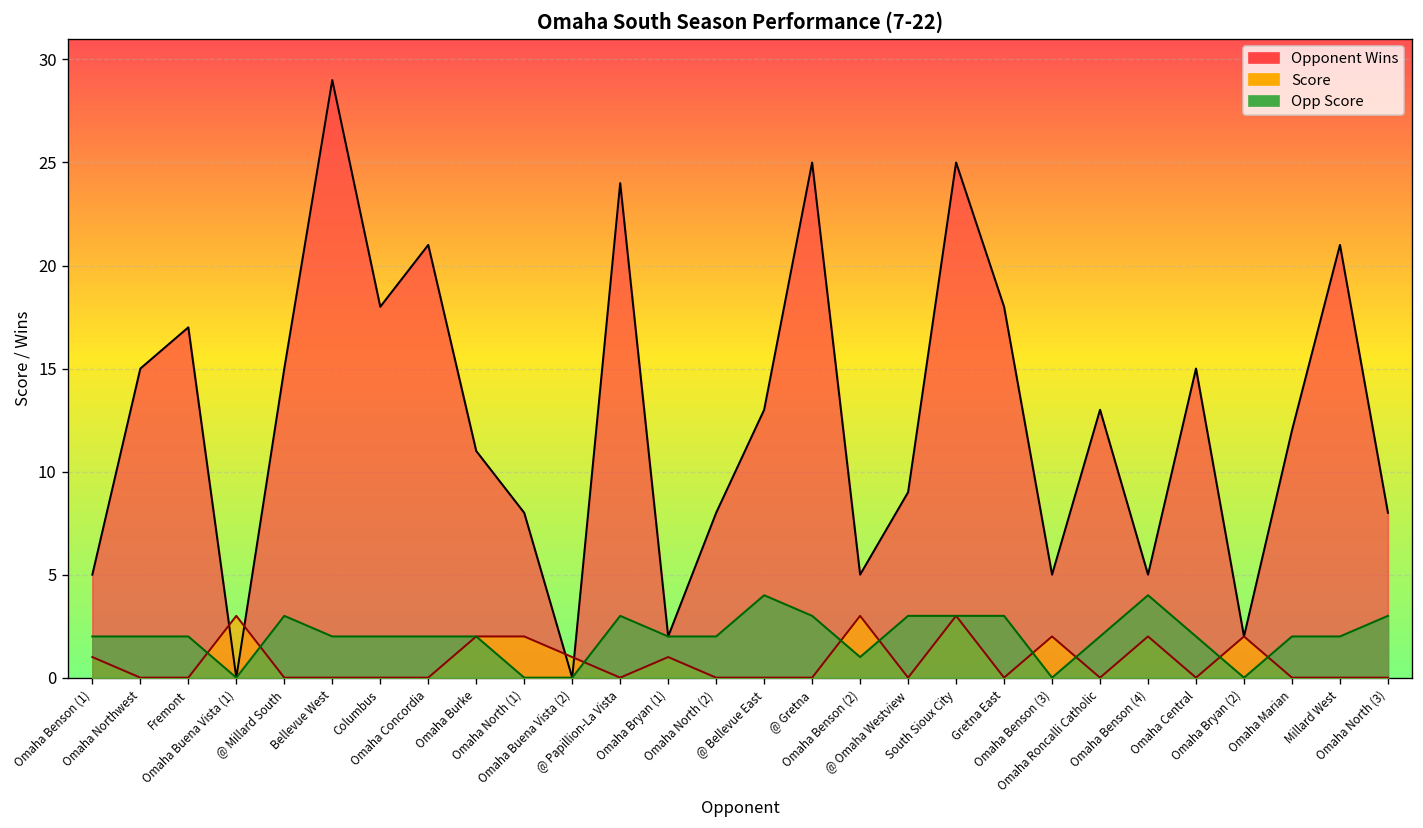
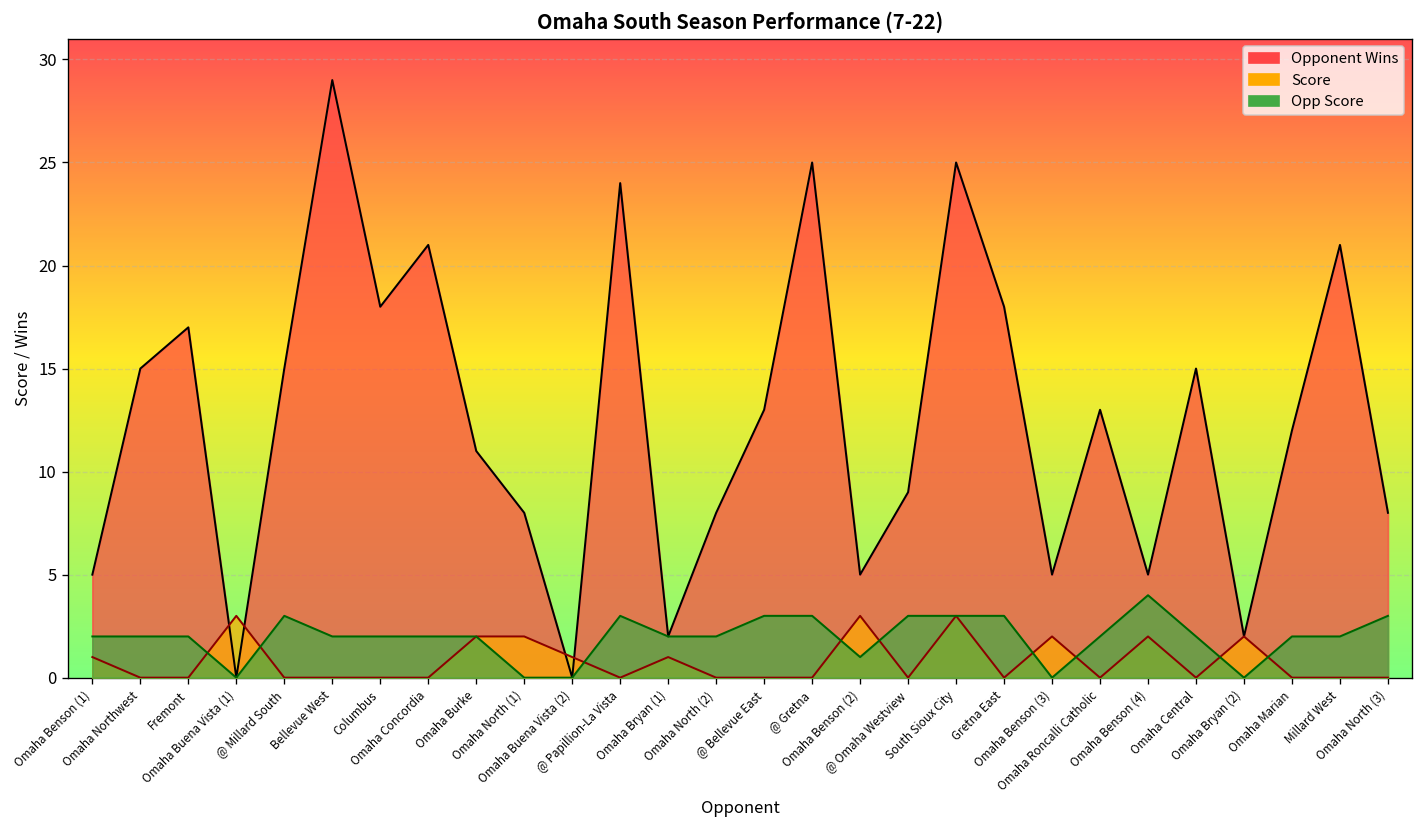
Opp Score, @ Bellevue East: 4 -> 3
